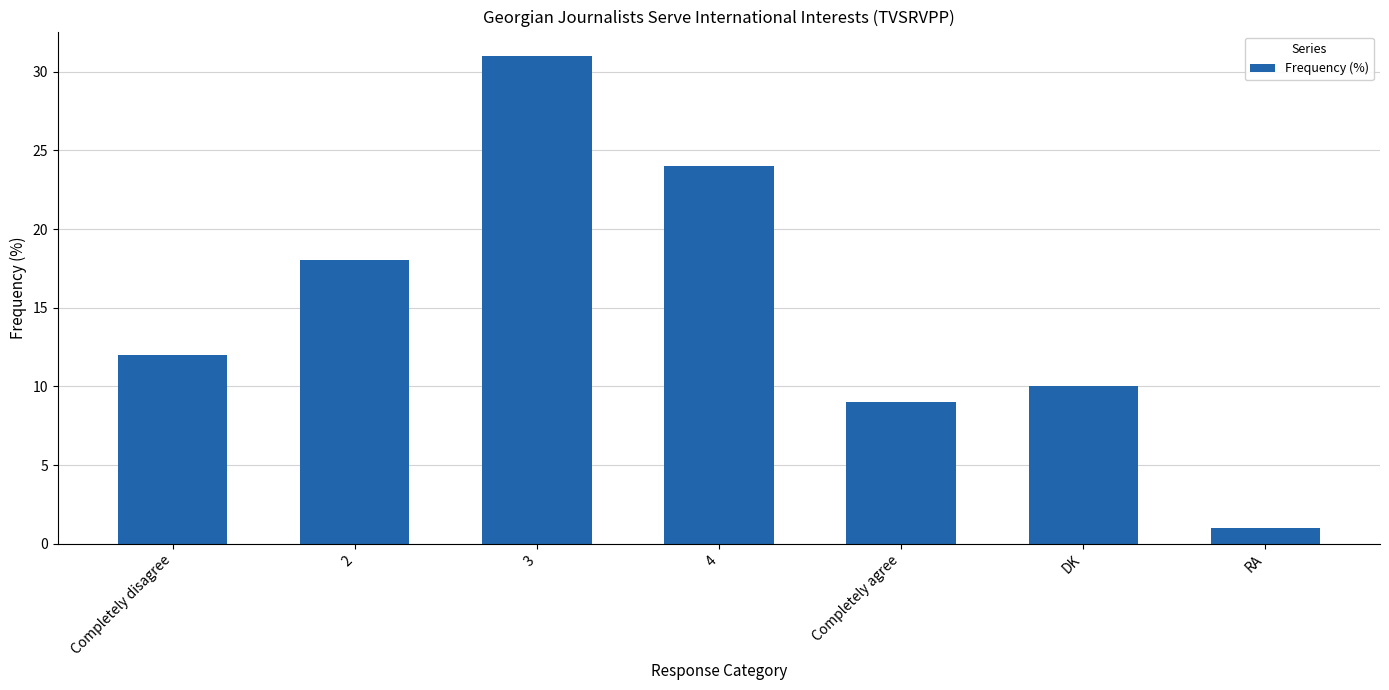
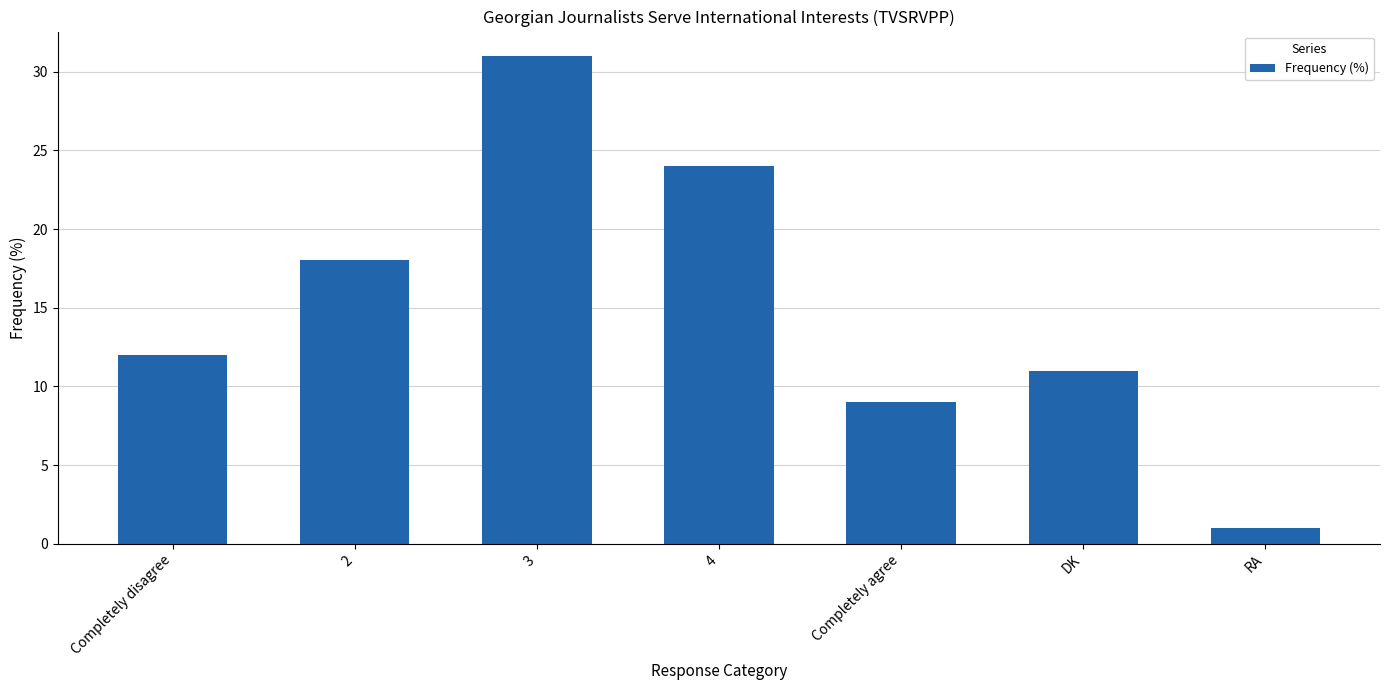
DK: 10 -> 11
